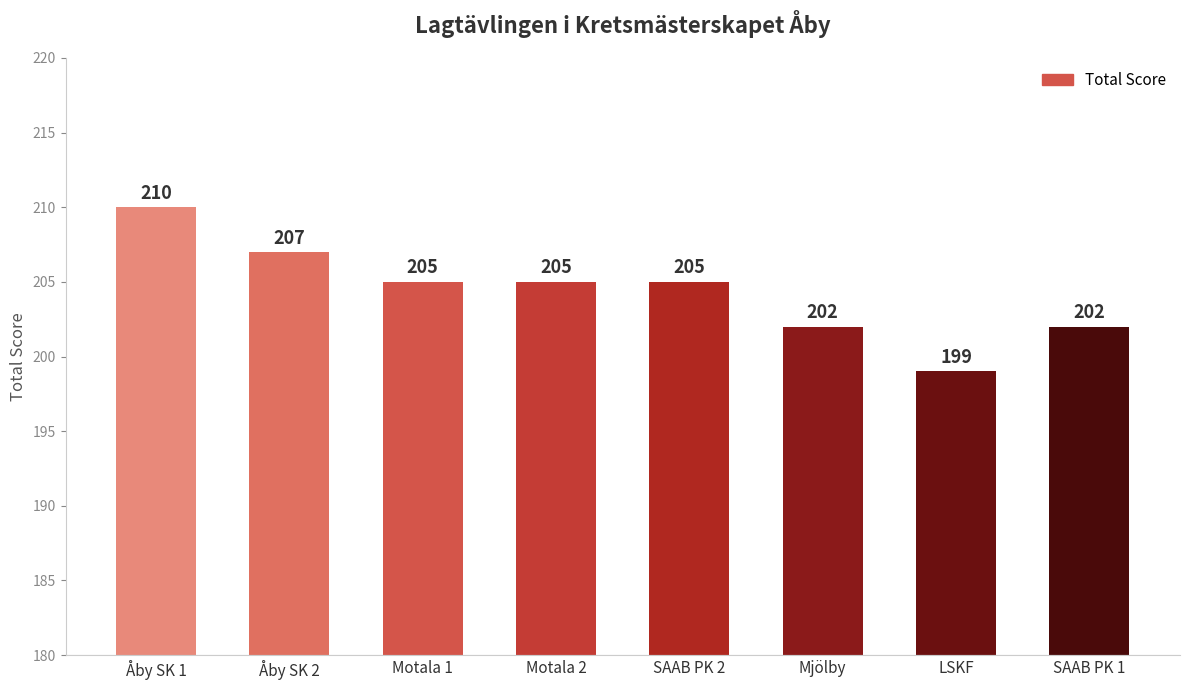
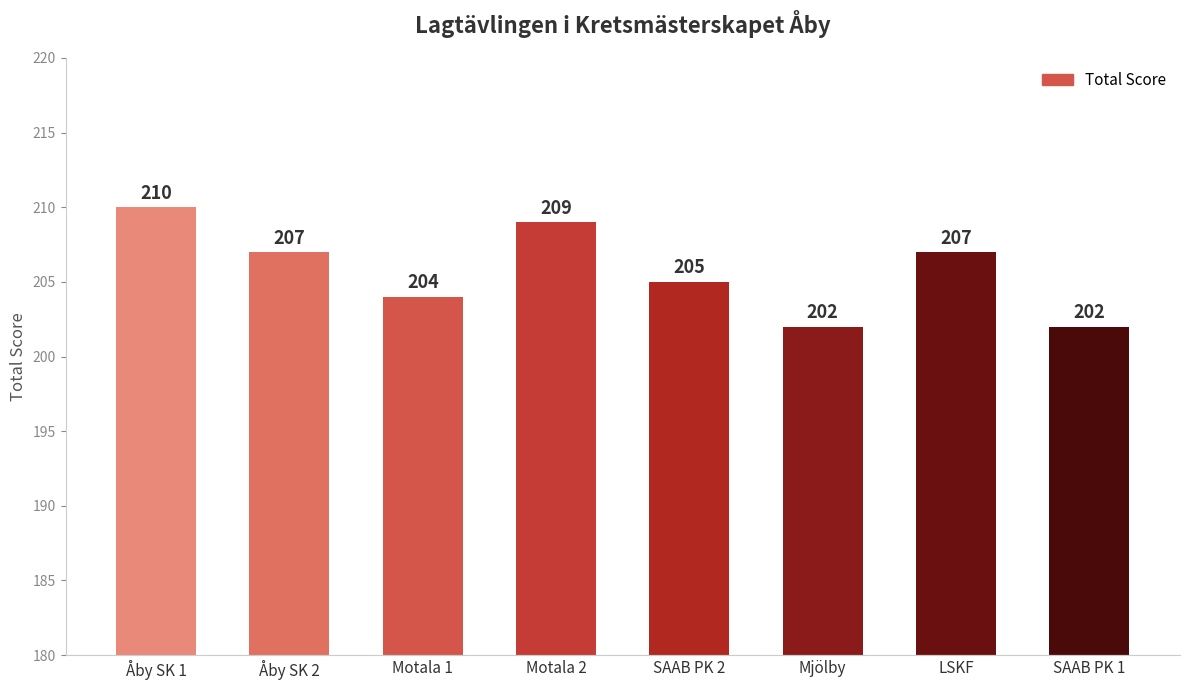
Motala 1: 205 -> 204
Motala 2: 205 -> 209
LSKF: 199 -> 207
